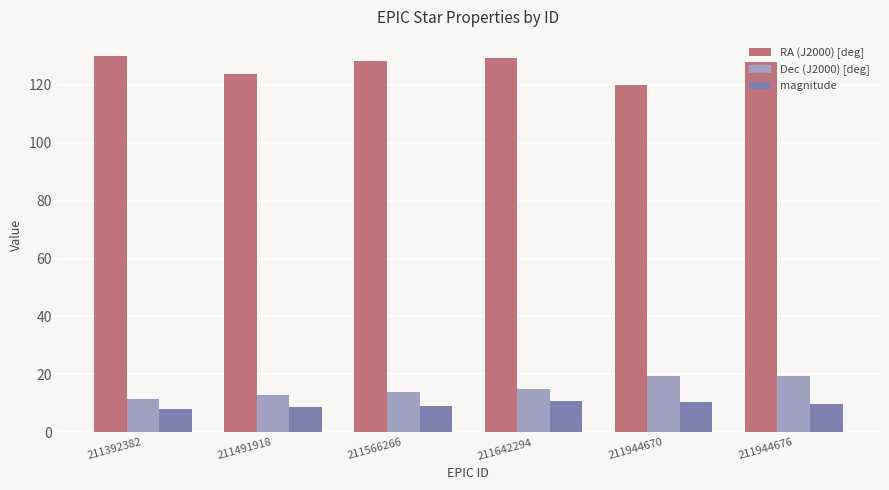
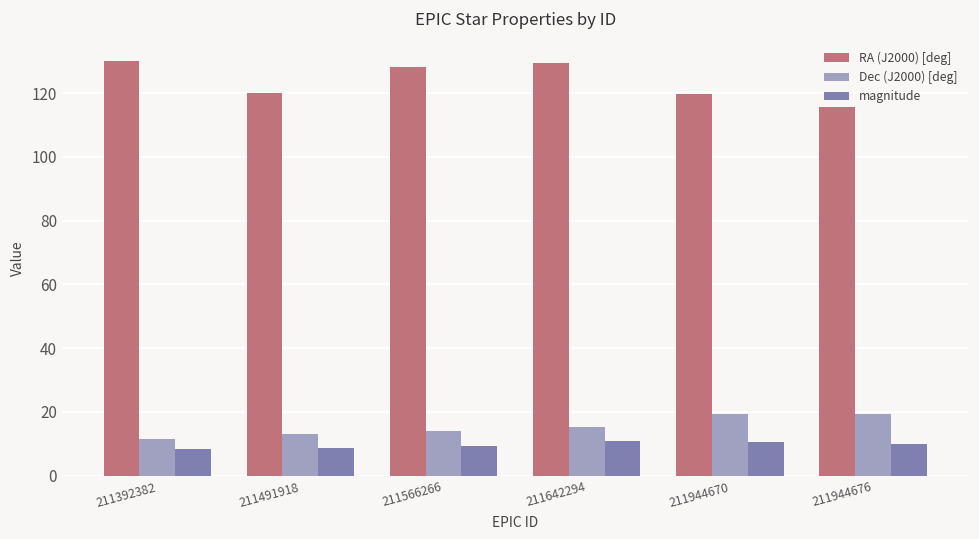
RA (J2000) [deg], 211491918: 124 -> 120
RA (J2000) [deg], 211944676: 128 -> 116
